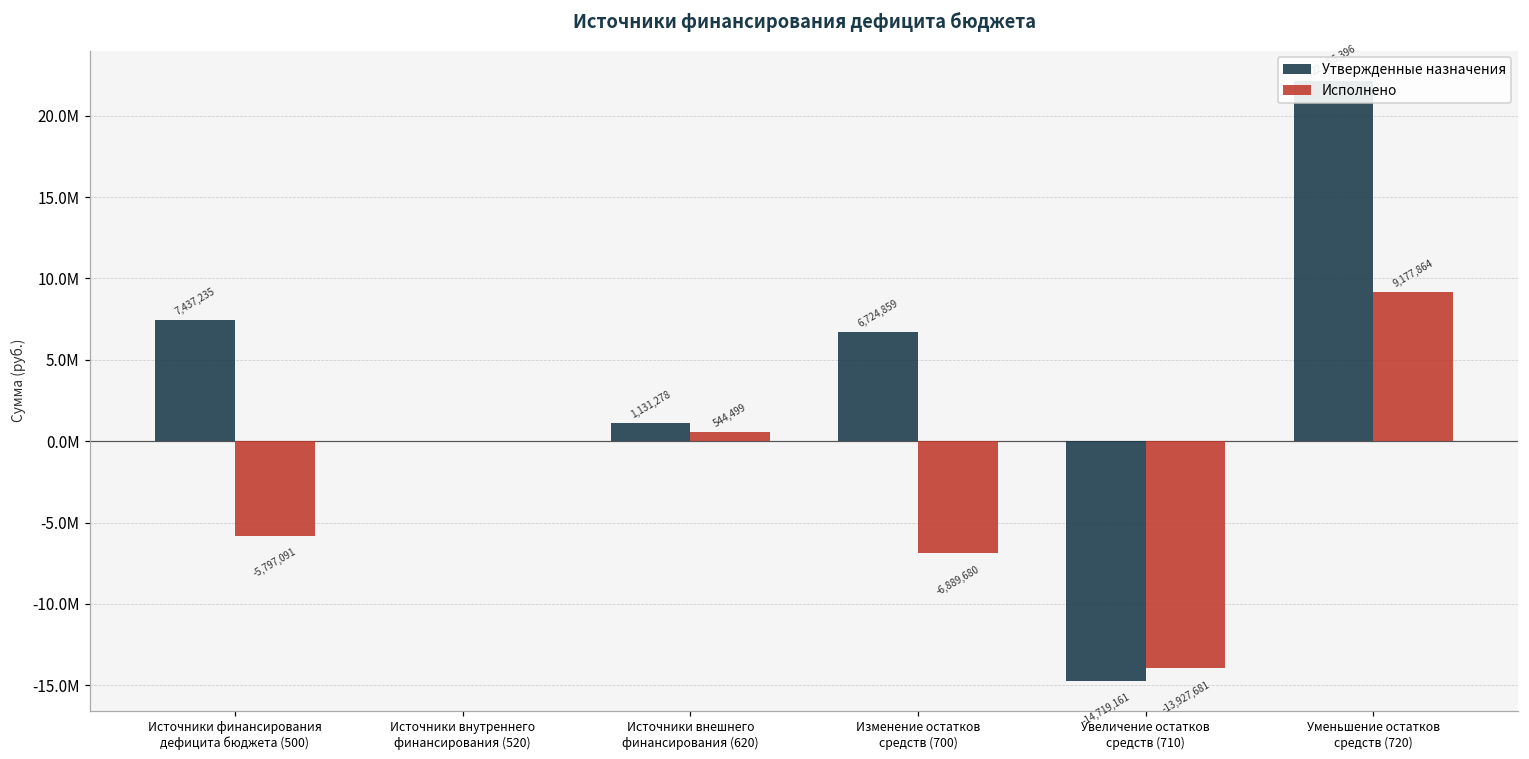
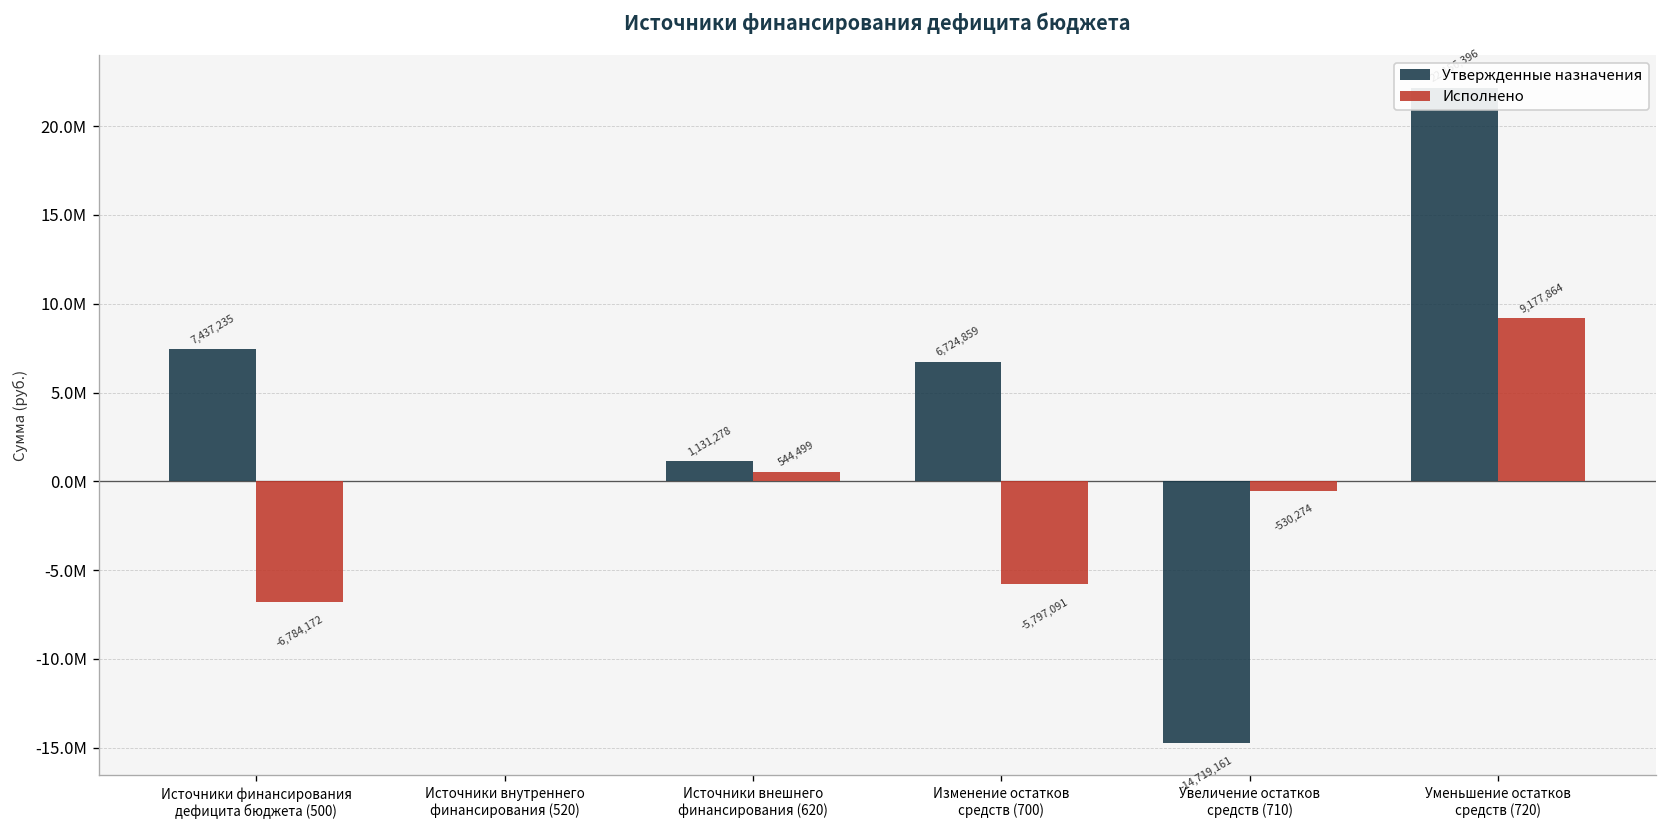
Исполнено, Источники финансирования дефицита бюджета (500): -5,797,091 -> -6,784,172
Исполнено, Изменение остатков средств (700): -6,889,680 -> -5,797,091
Исполнено, Увеличение остатков средств (710): -13,927,681 -> -530,274
